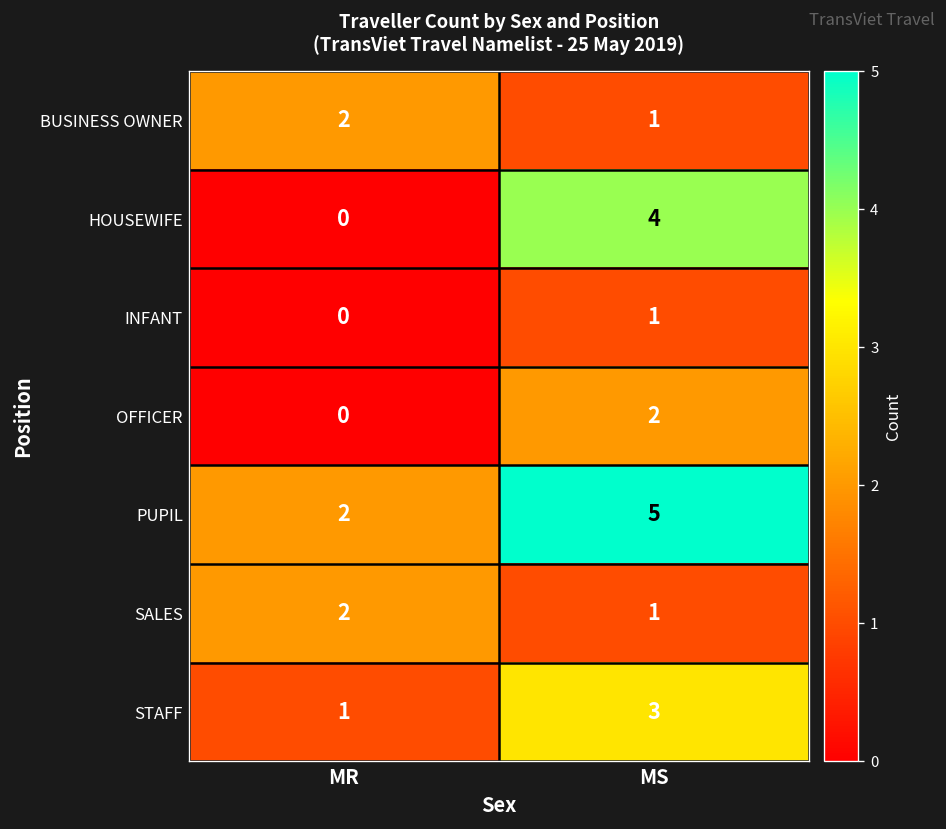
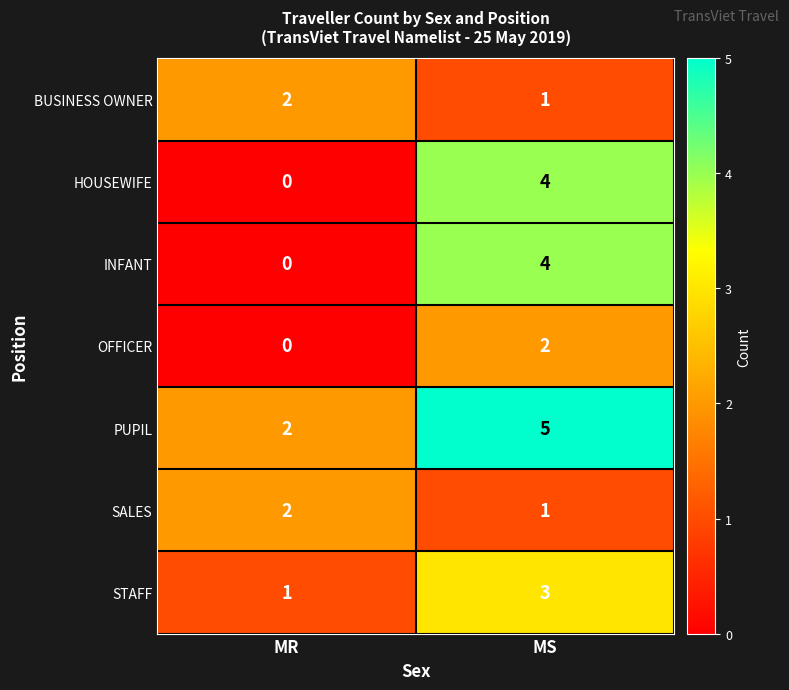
INFANT, MS: 1 -> 4
